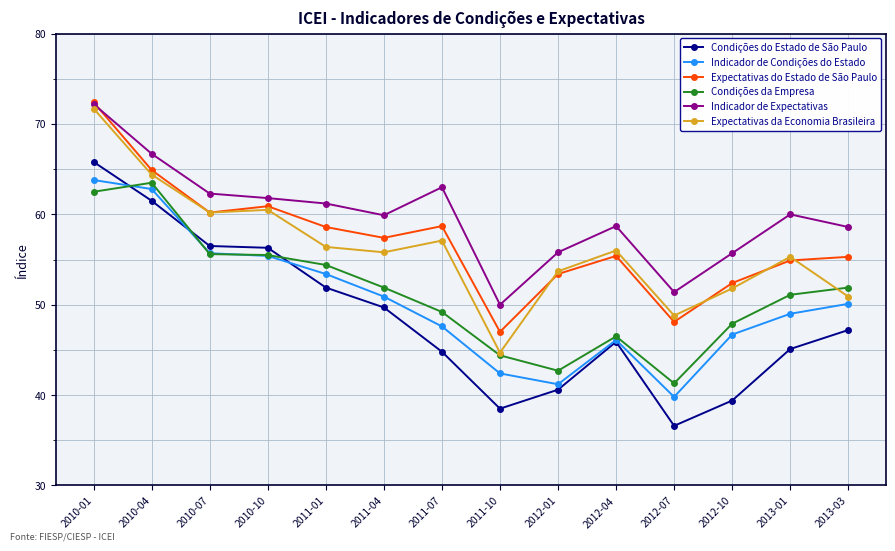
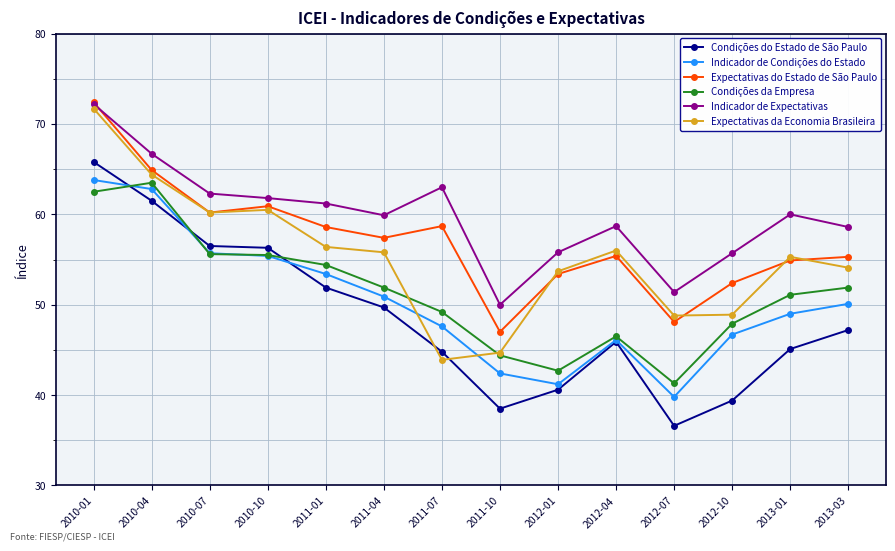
Expectativas da Economia Brasileira, 2011-07: 57 -> 44
Expectativas da Economia Brasileira, 2012-10: 52 -> 49
Expectativas da Economia Brasileira, 2013-03: 51 -> 54
